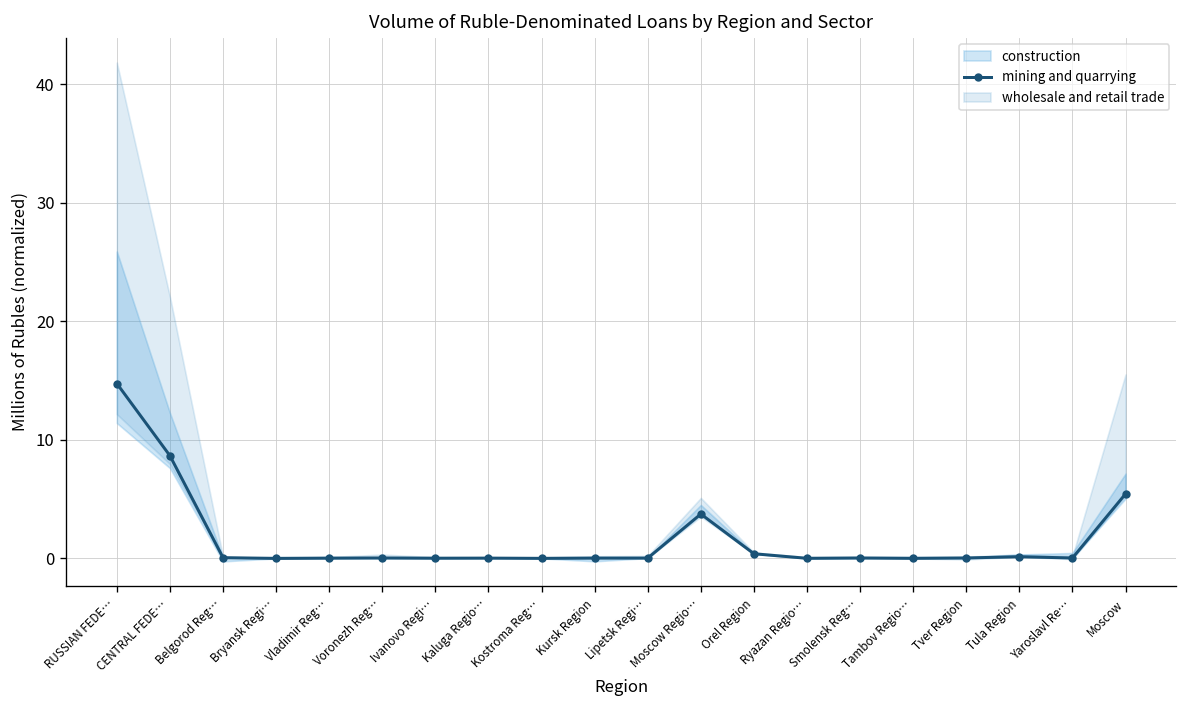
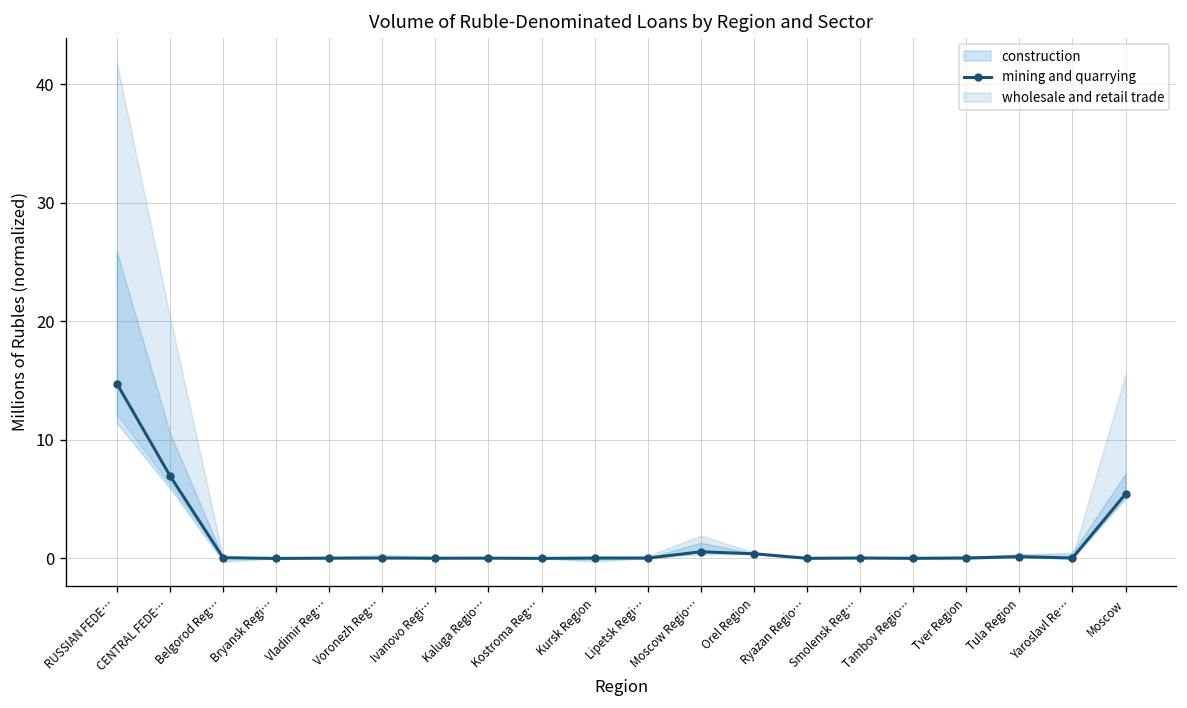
mining and quarrying, CENTRAL FEDE…: 9 -> 7
mining and quarrying, Moscow Regio…: 4 -> 1
